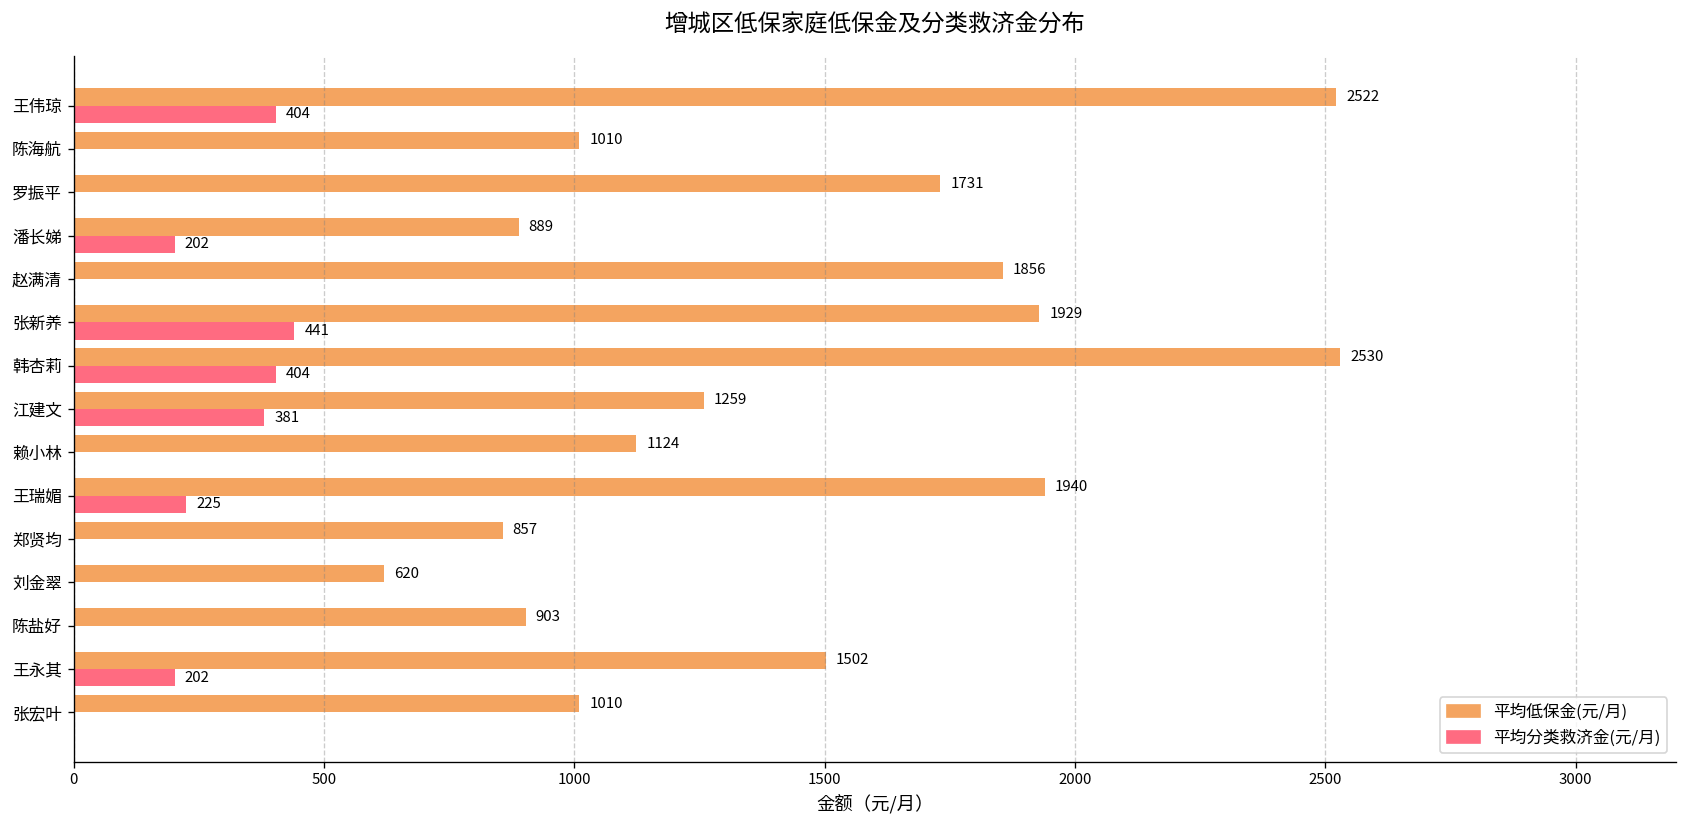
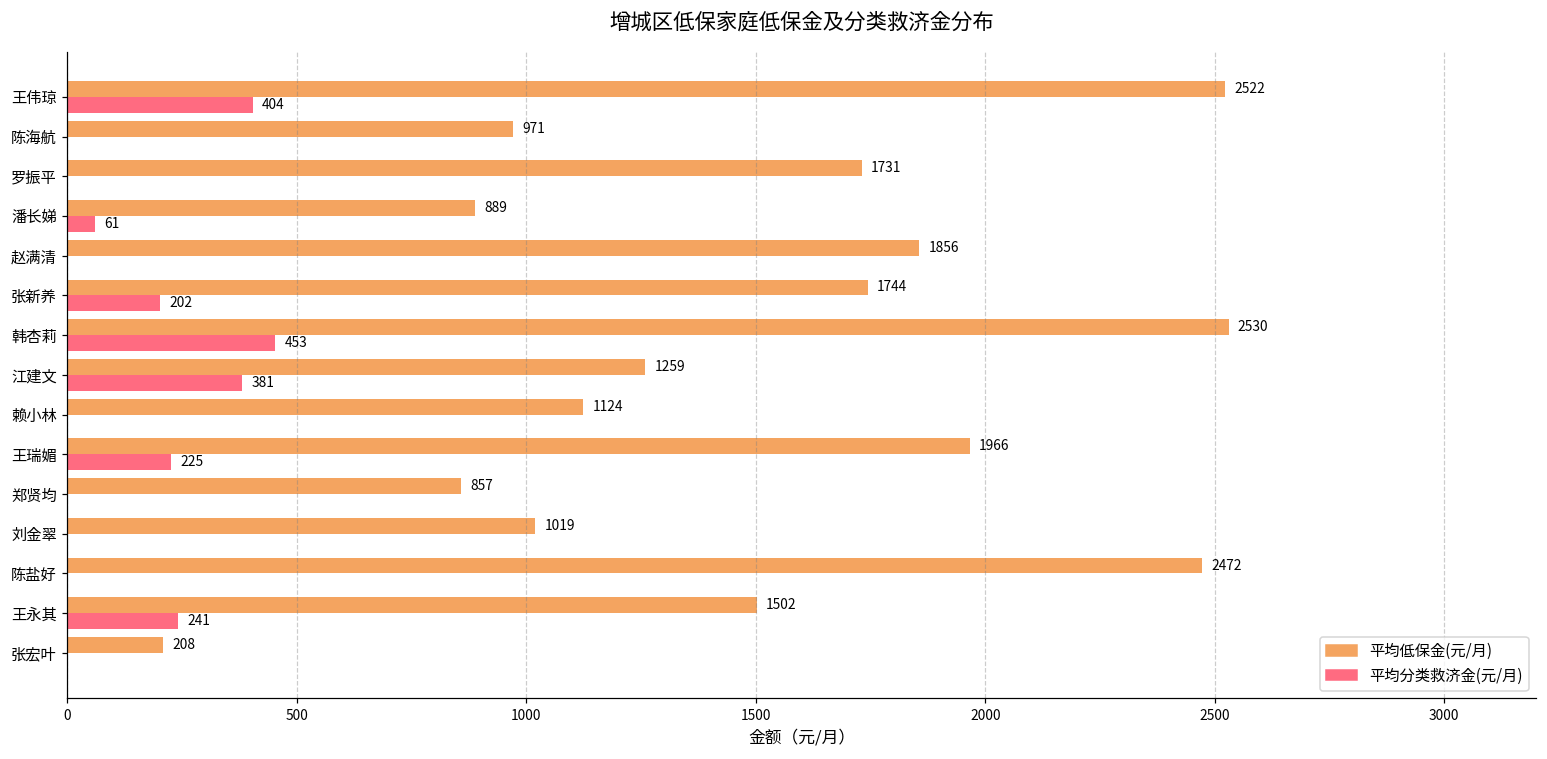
平均低保金(元/月), 陈海航: 1010 -> 971
平均分类救济金(元/月), 潘长娣: 202 -> 61
平均低保金(元/月), 张新养: 1929 -> 1744
平均分类救济金(元/月), 张新养: 441 -> 202
平均分类救济金(元/月), 韩杏莉: 404 -> 453
平均低保金(元/月), 王瑞媚: 1940 -> 1966
平均低保金(元/月), 刘金翠: 620 -> 1019
平均低保金(元/月), 陈盐好: 903 -> 2472
平均分类救济金(元/月), 王永其: 202 -> 241
平均低保金(元/月), 张宏叶: 1010 -> 208
